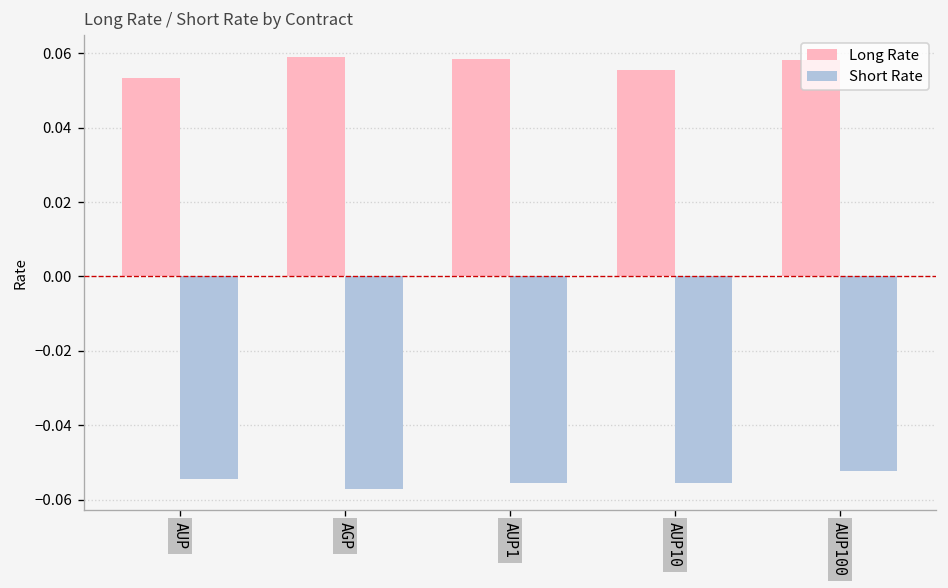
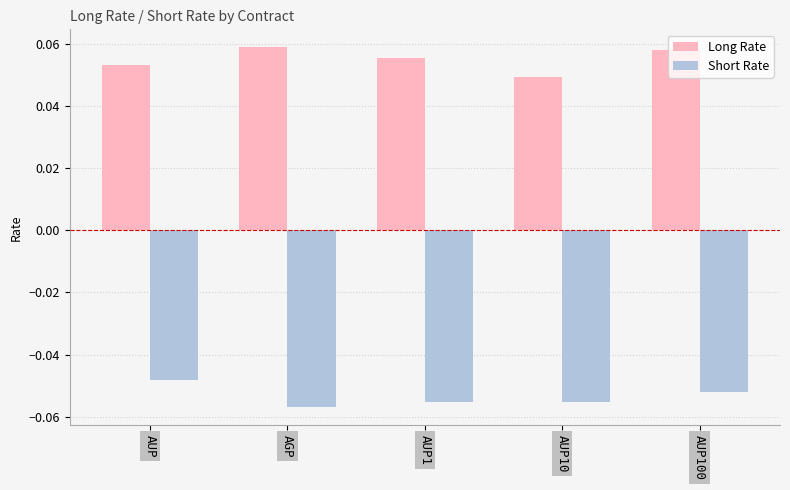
Short Rate, AUP: -0.054 -> -0.048
Long Rate, AUP1: 0.058 -> 0.055
Long Rate, AUP10: 0.055 -> 0.049
